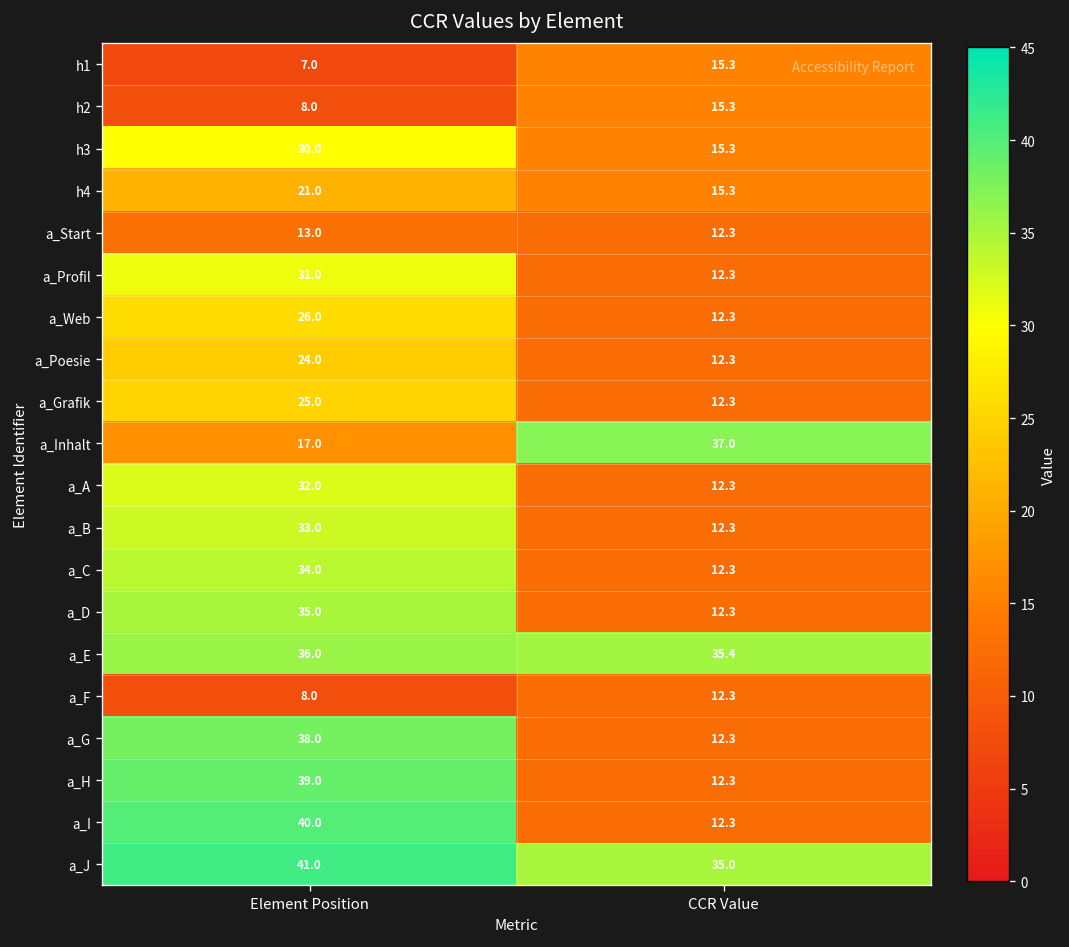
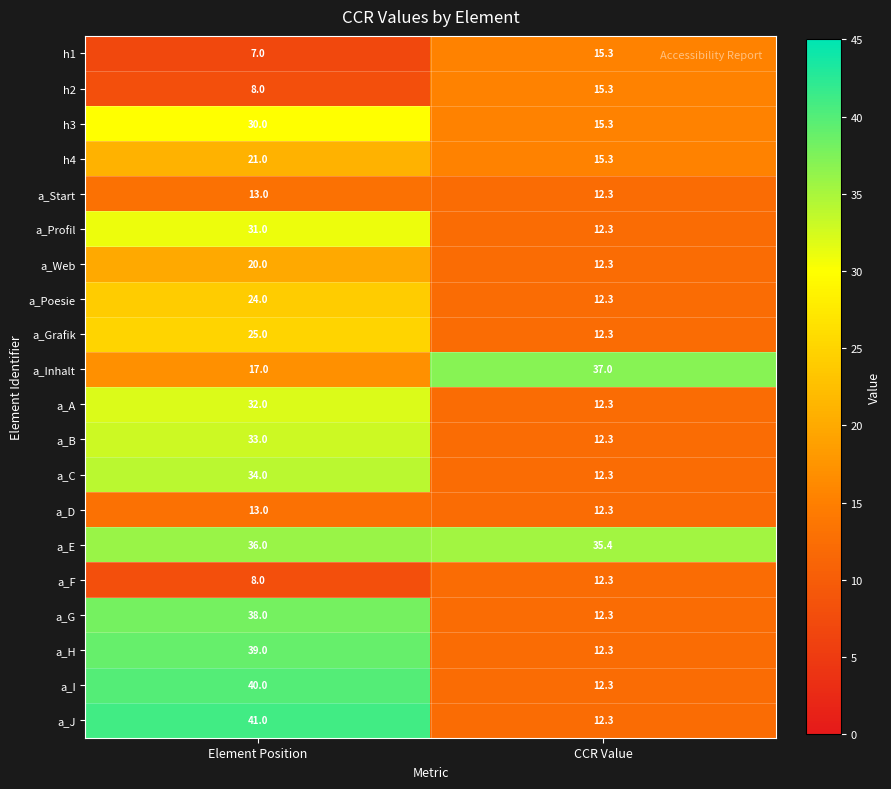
a_Web, Element Position: 26.0 -> 20.0
a_D, Element Position: 35.0 -> 13.0
a_J, CCR Value: 35.0 -> 12.3
